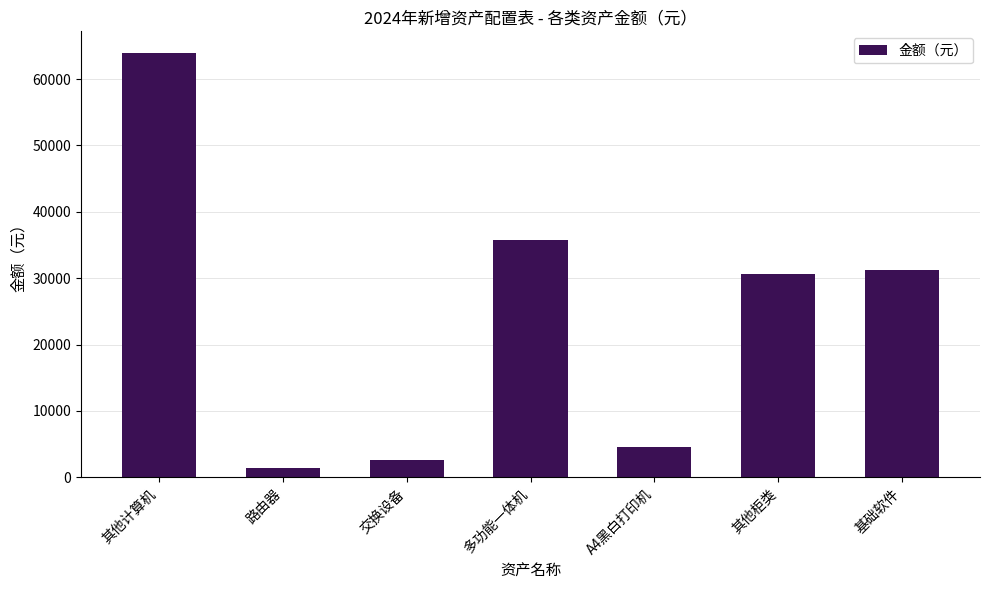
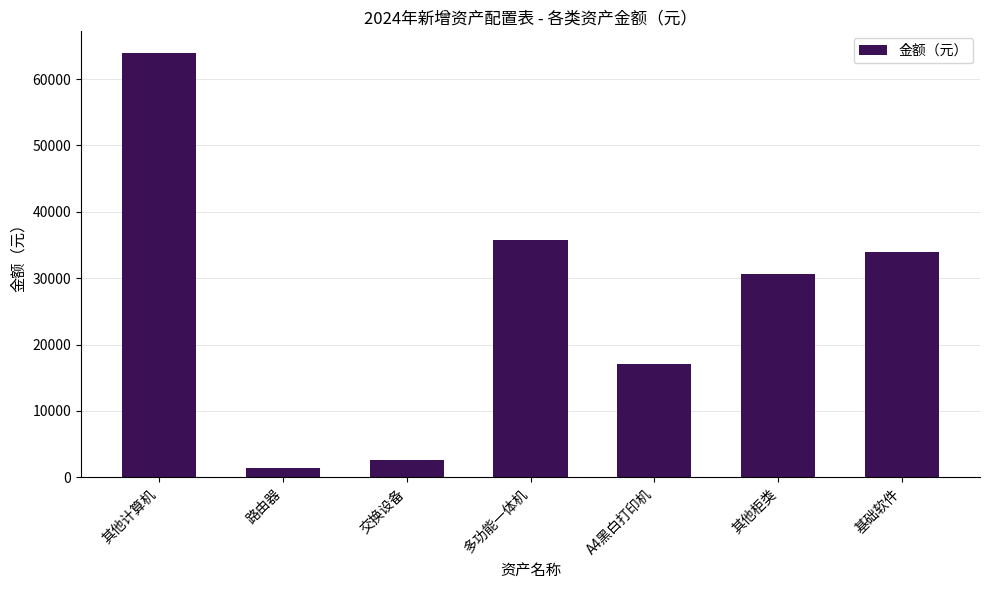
A4黑白打印机: 5000 -> 17000
基础软件: 31000 -> 34000
